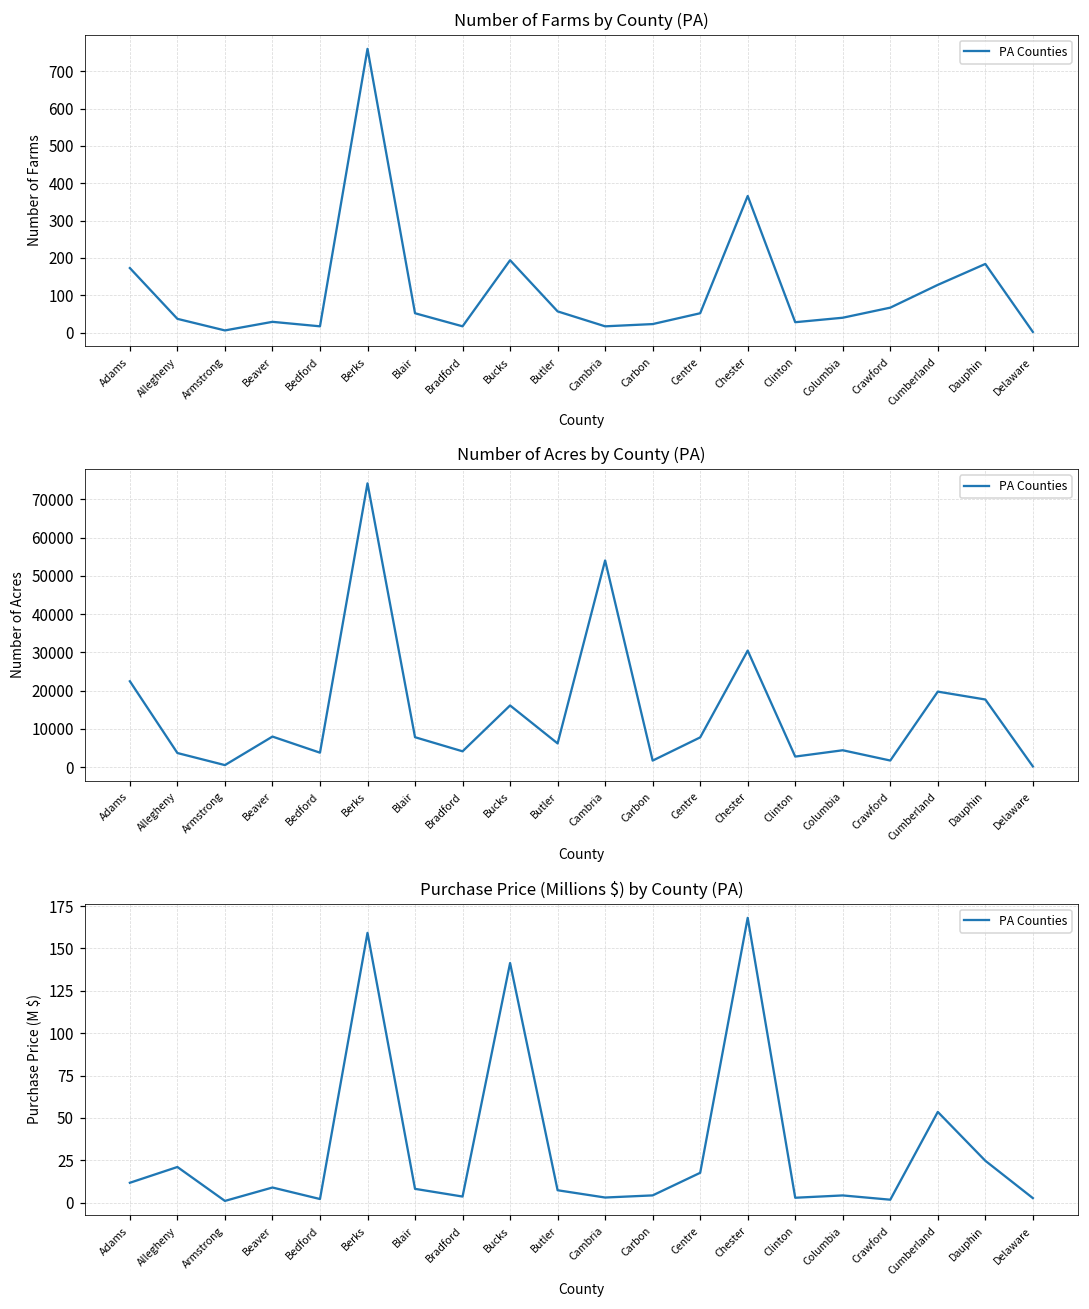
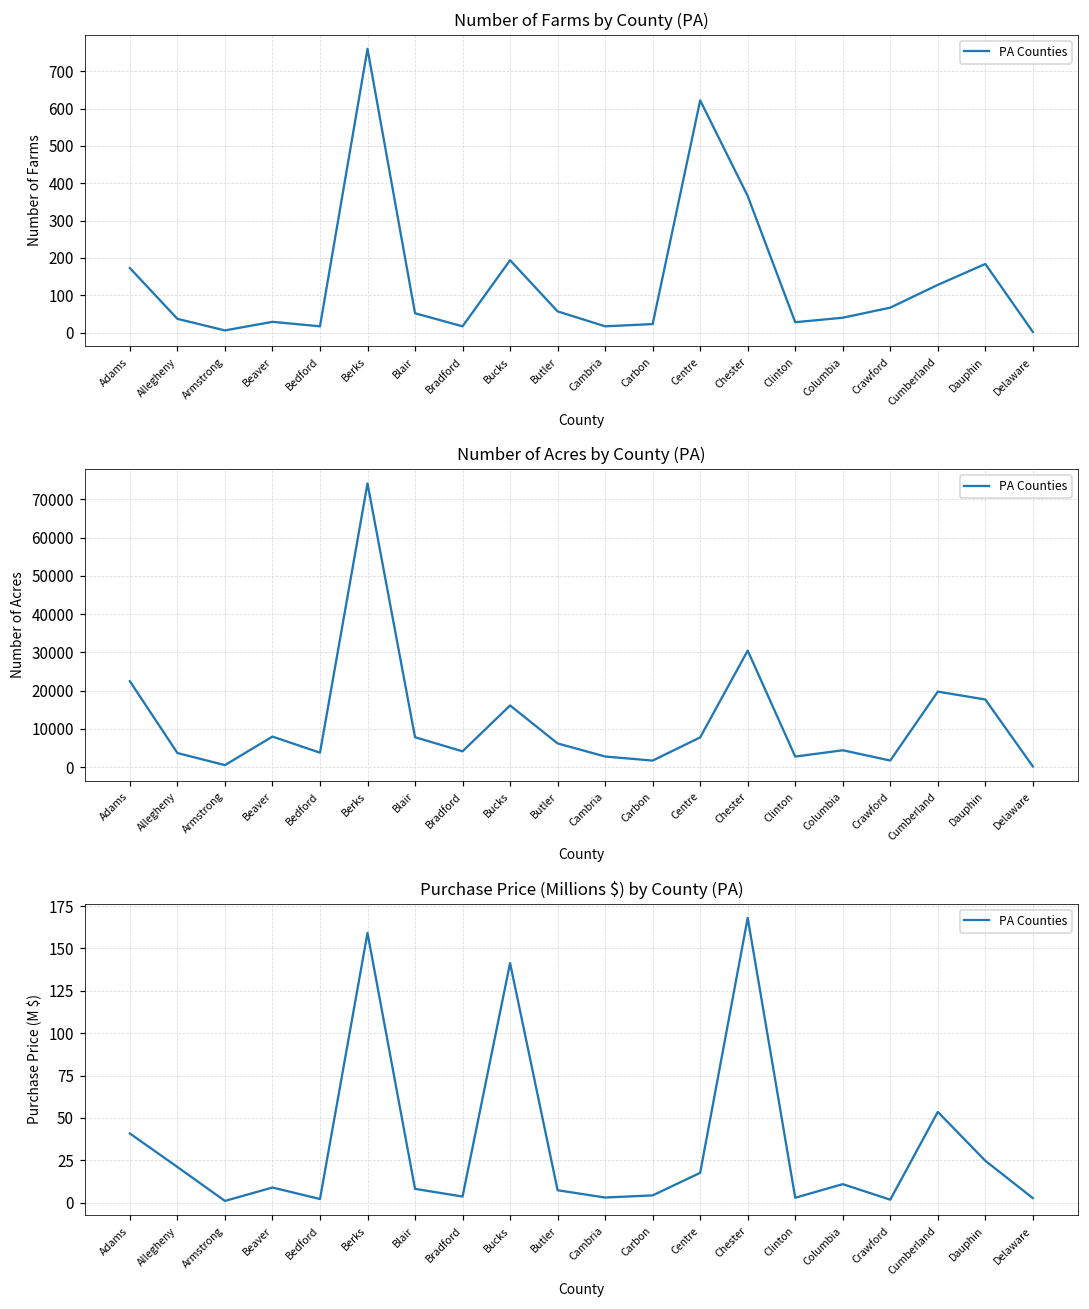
Number of Farms by County (PA), Centre: 50 -> 620
Number of Acres by County (PA), Cambria: 54000 -> 3000
Purchase Price (Millions $) by County (PA), Adams: 12 -> 41
Purchase Price (Millions $) by County (PA), Columbia: 4 -> 11
